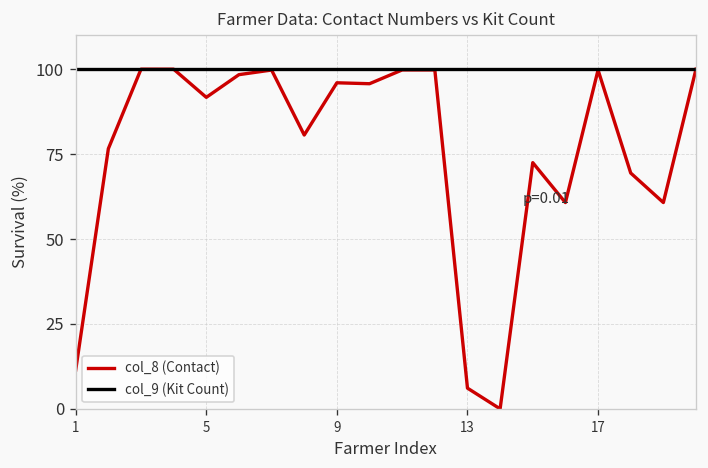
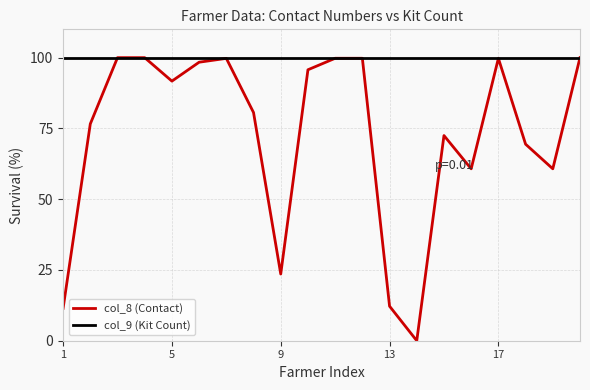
col_8 (Contact), 9: 96 -> 24
col_8 (Contact), 13: 6 -> 12
